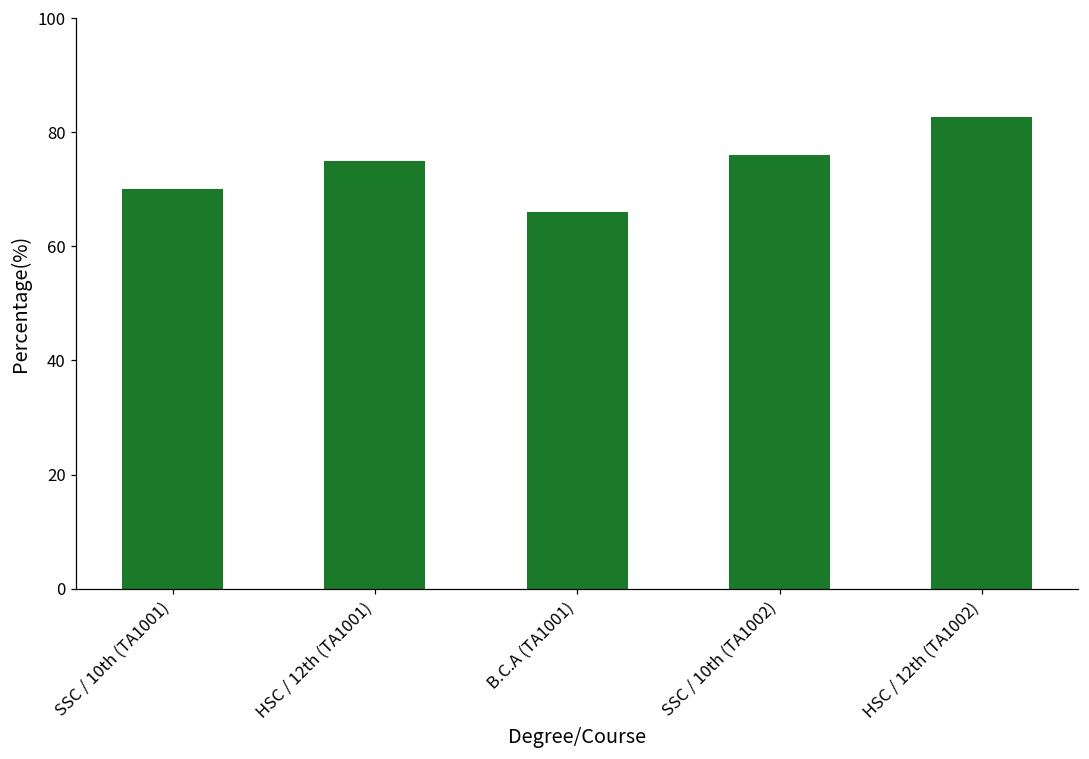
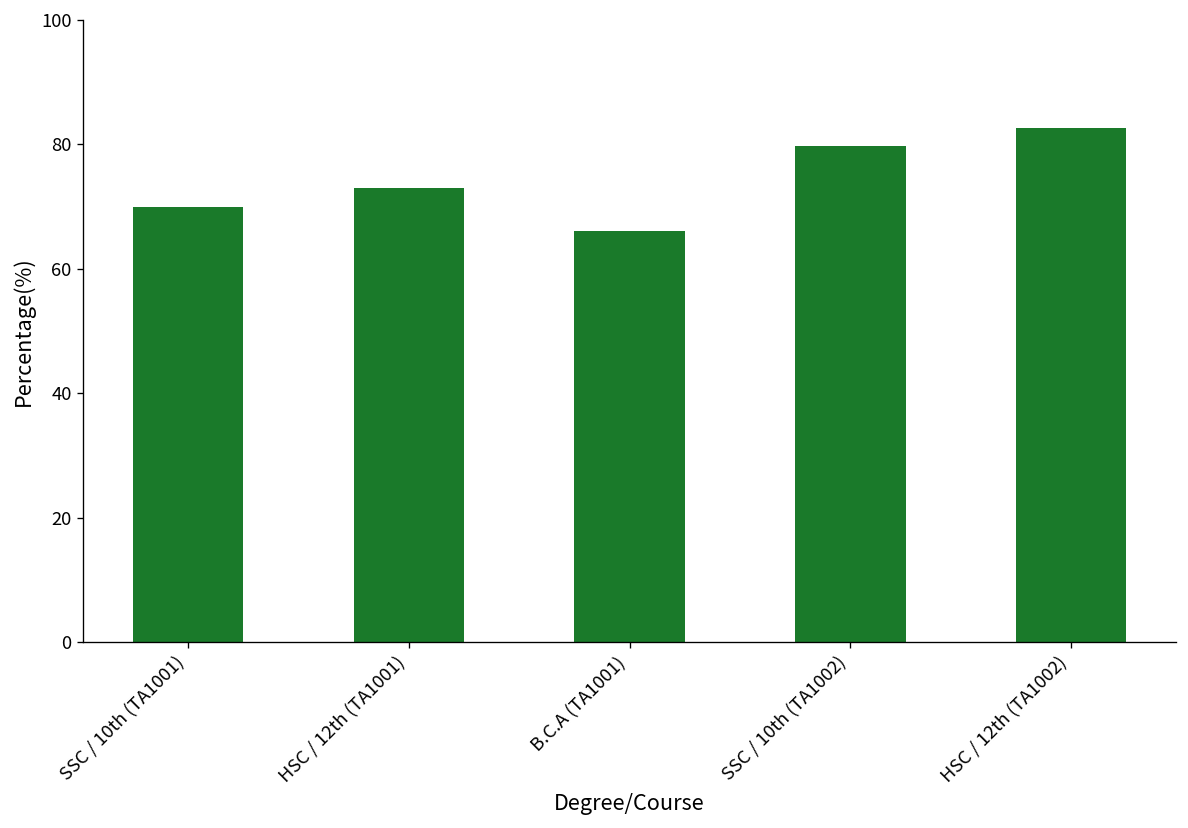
HSC / 12th (TA1001): 75 -> 73
SSC / 10th (TA1002): 76 -> 80
